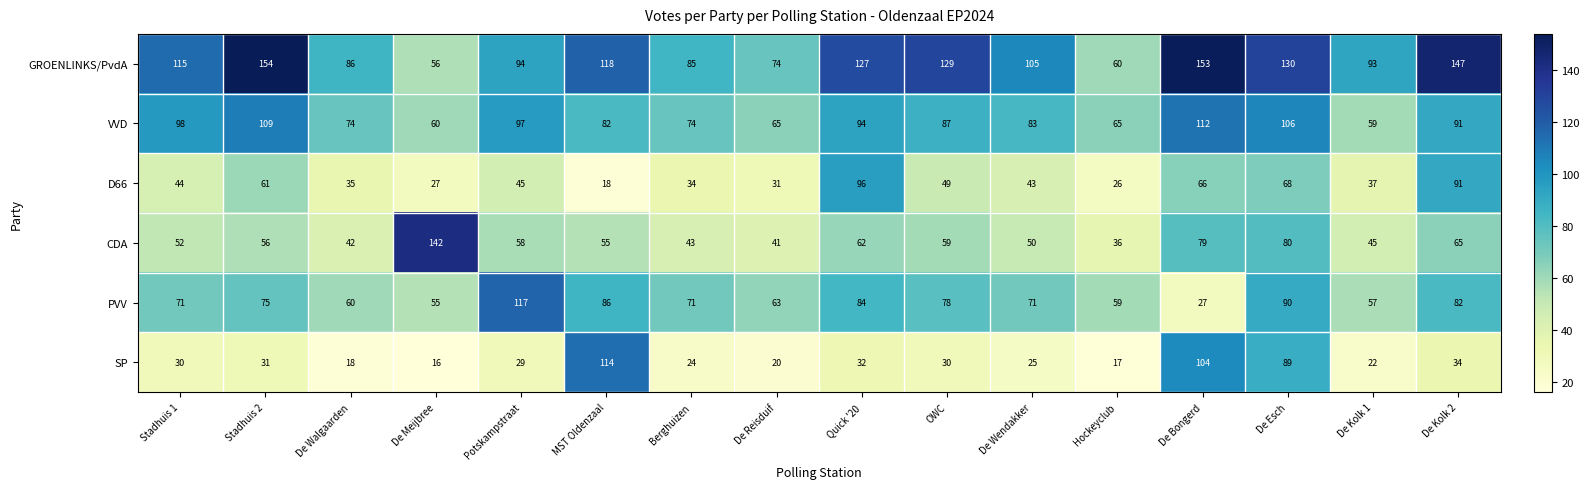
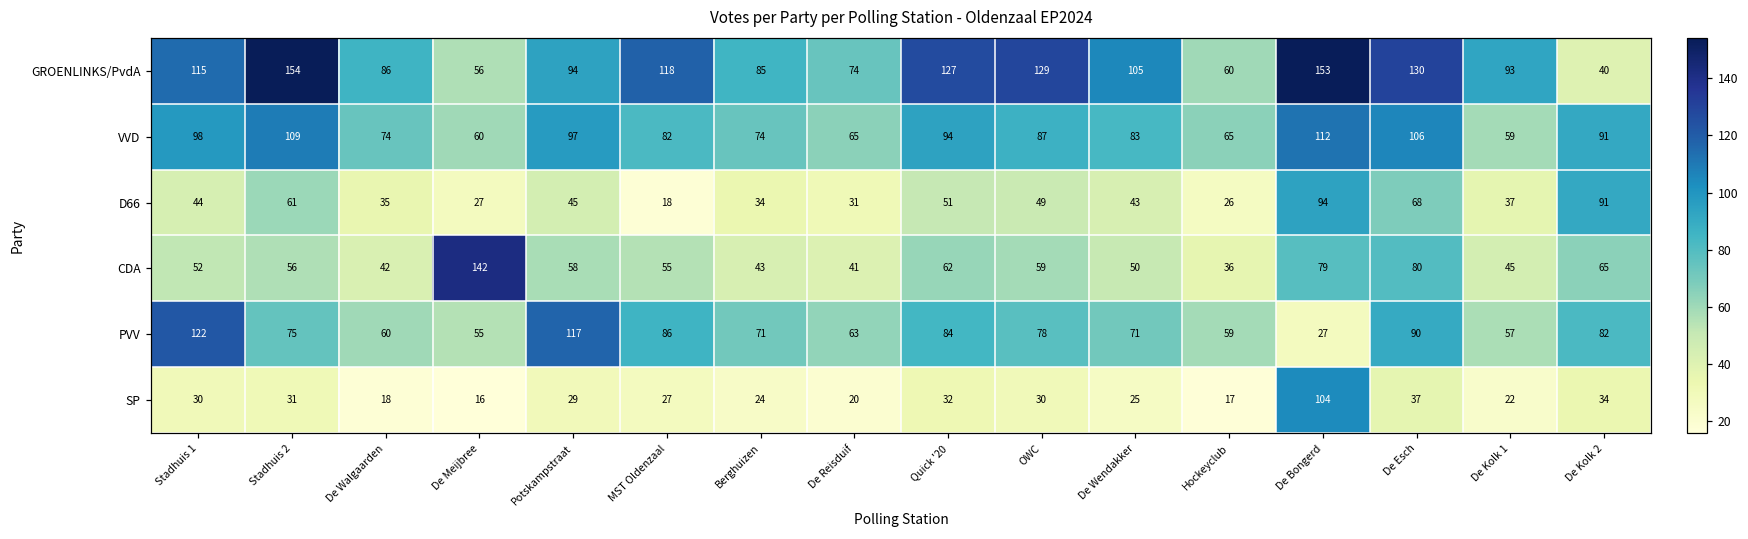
GROENLINKS/PvdA, De Kolk 2: 147 -> 40
D66, Quick '20: 96 -> 51
D66, De Bongerd: 66 -> 94
PVV, Stadhuis 1: 71 -> 122
SP, MST Oldenzaal: 114 -> 27
SP, De Esch: 89 -> 37
